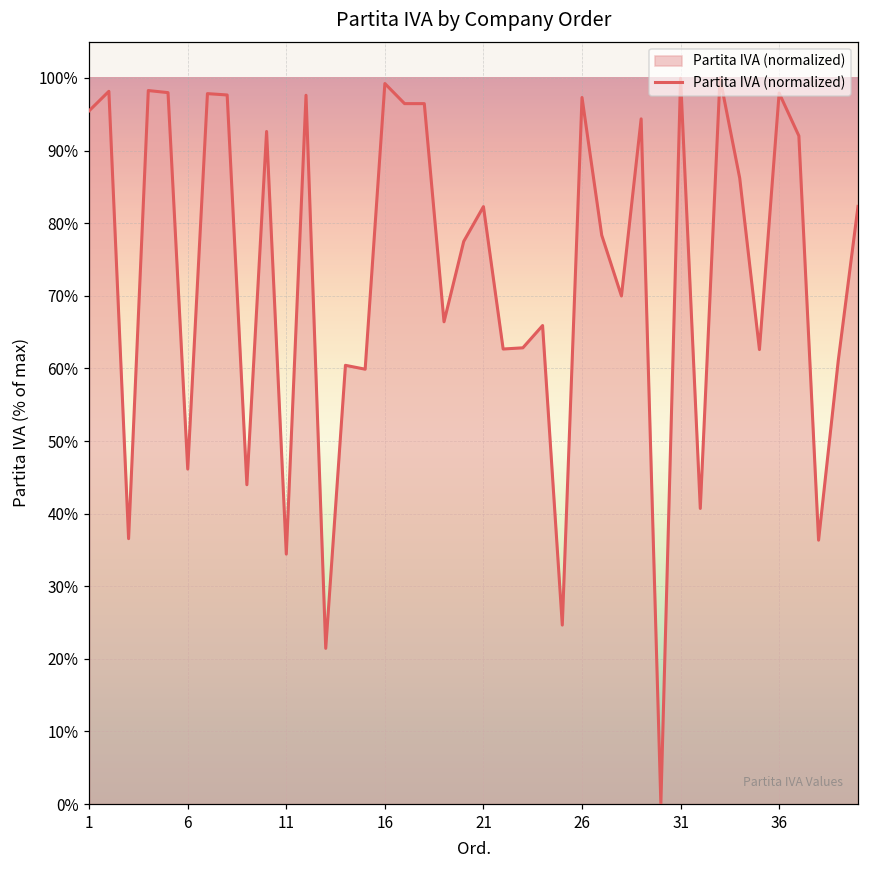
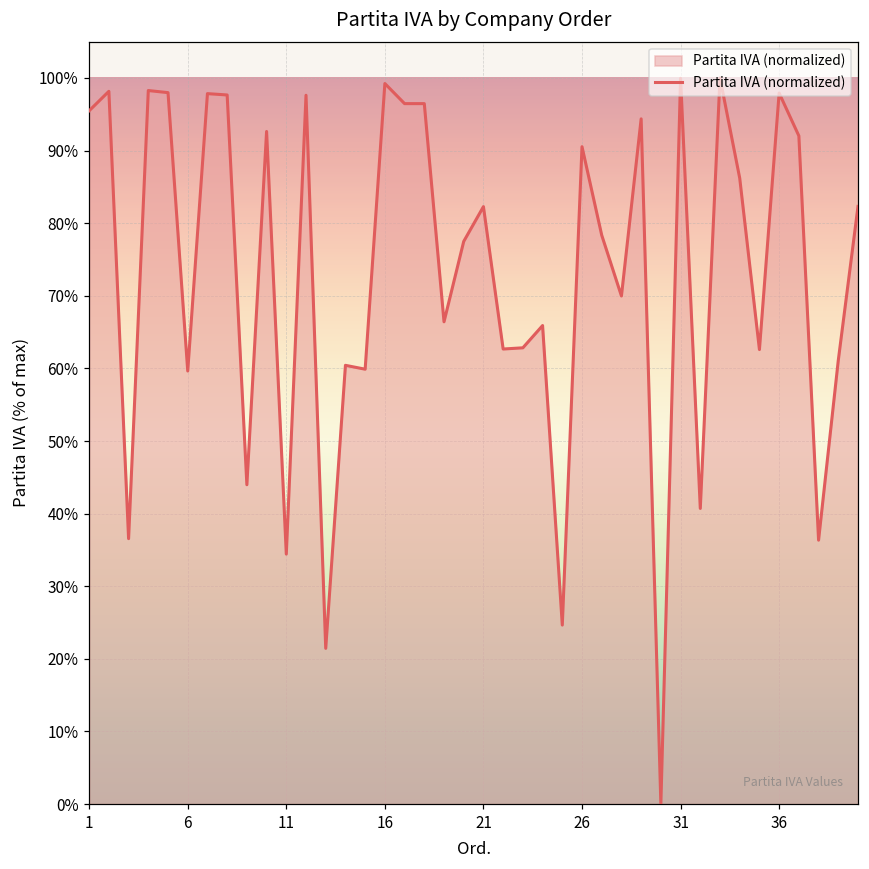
6: 46% -> 60%
26: 97% -> 91%
